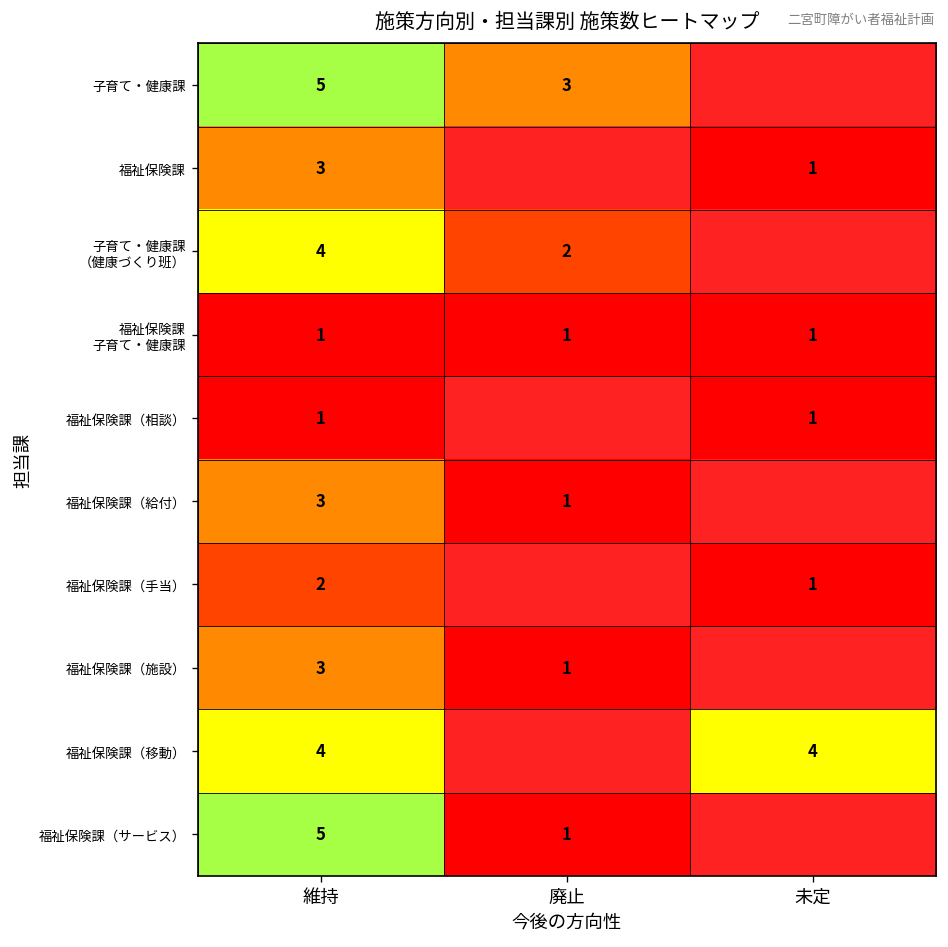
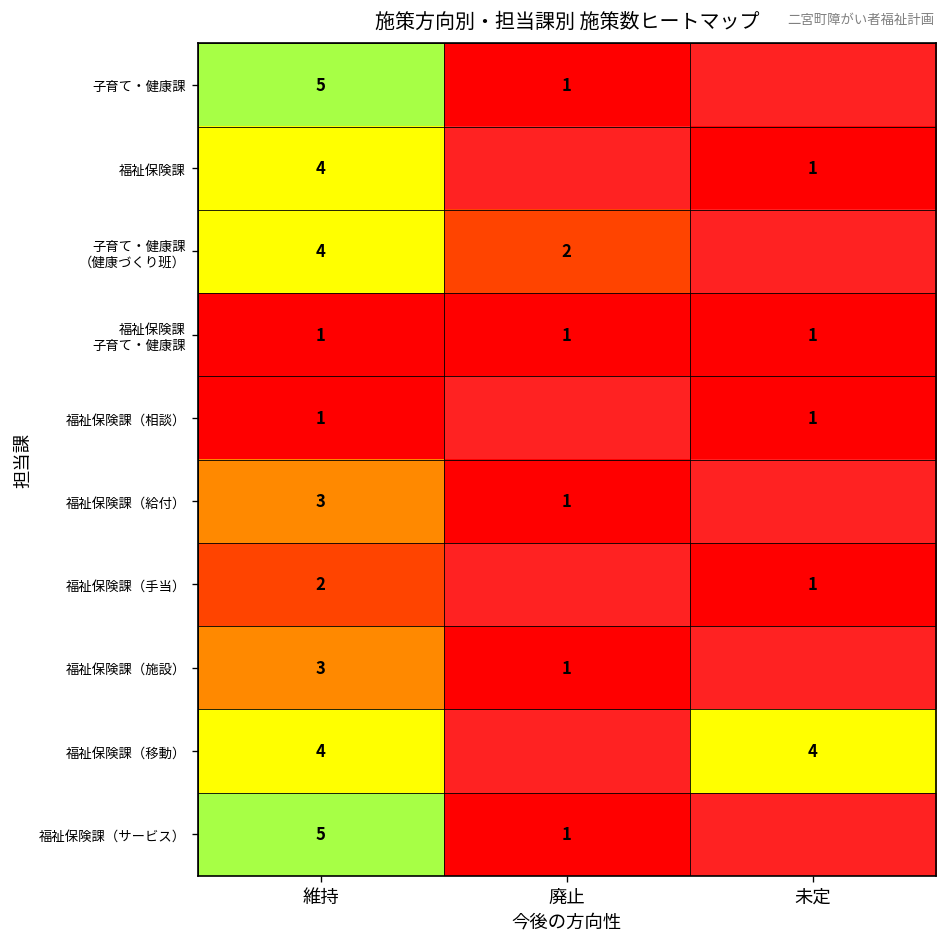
子育て・健康課, 廃止: 3 -> 1
福祉保険課, 維持: 3 -> 4
